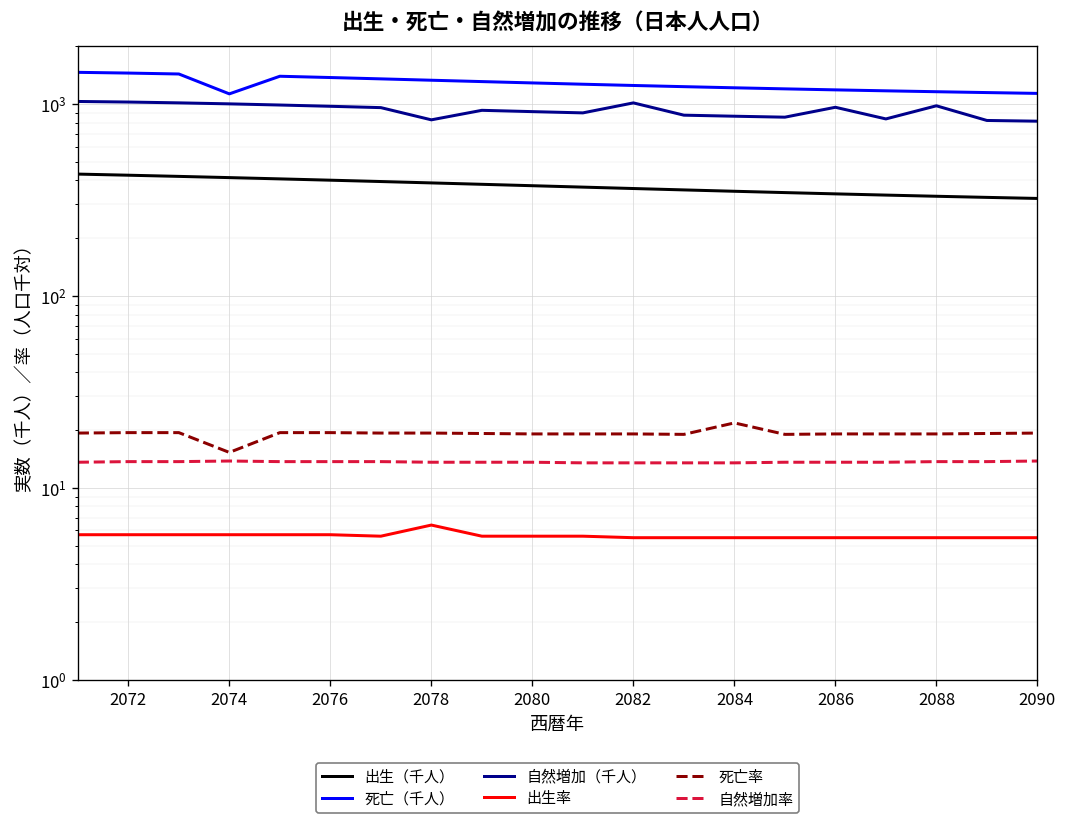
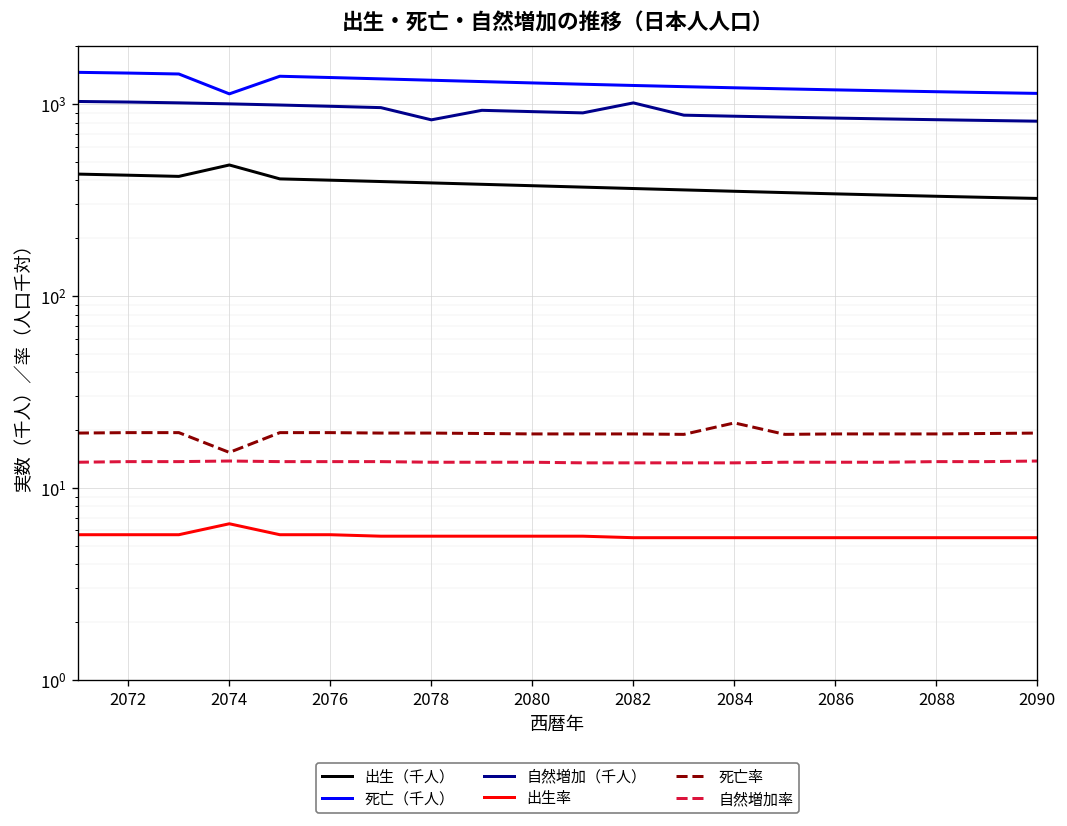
出生（千人）, 2074: 410 -> 480
出生率, 2074: 5.7 -> 6.5
出生率, 2078: 6.4 -> 5.6
自然増加（千人）, 2086: 1000 -> 800
自然増加（千人）, 2088: 1000 -> 800
